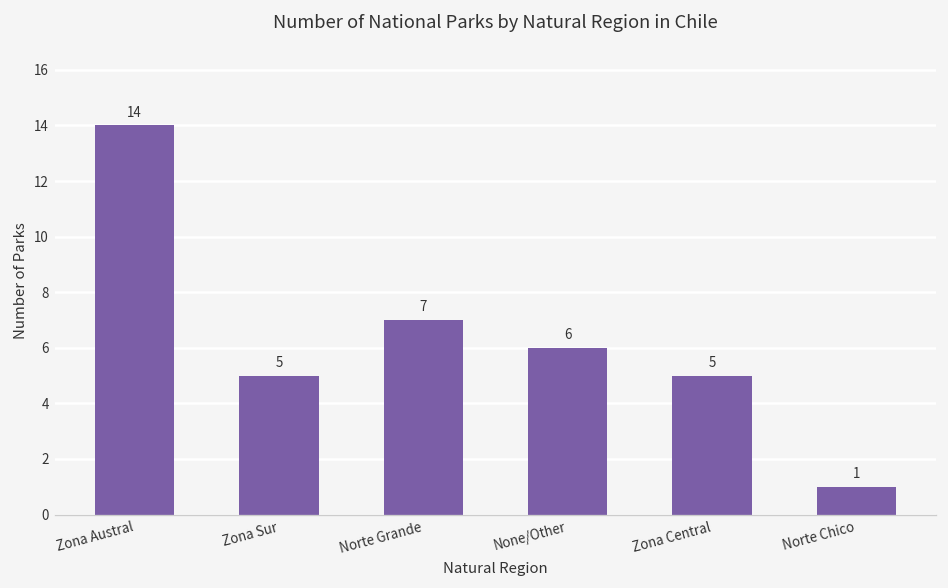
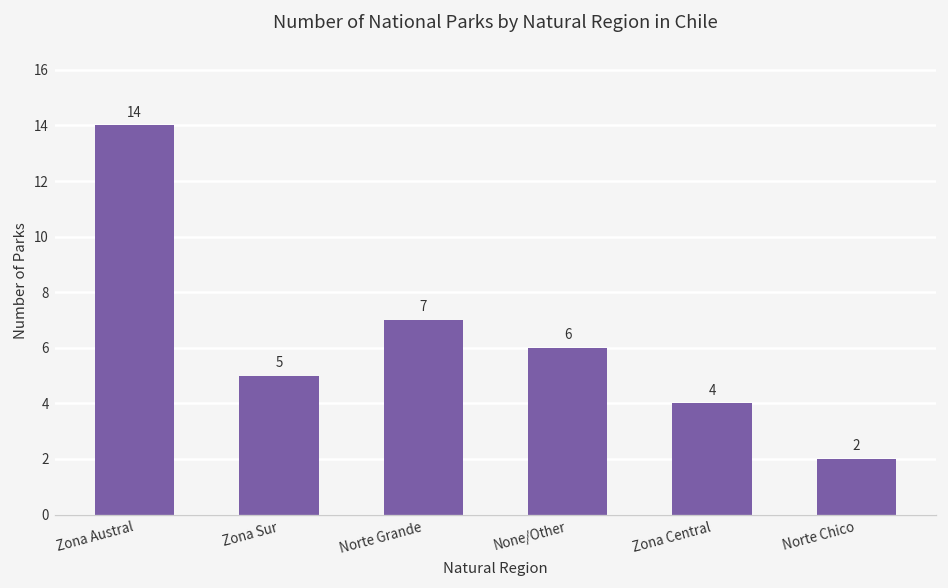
Zona Central: 5 -> 4
Norte Chico: 1 -> 2
